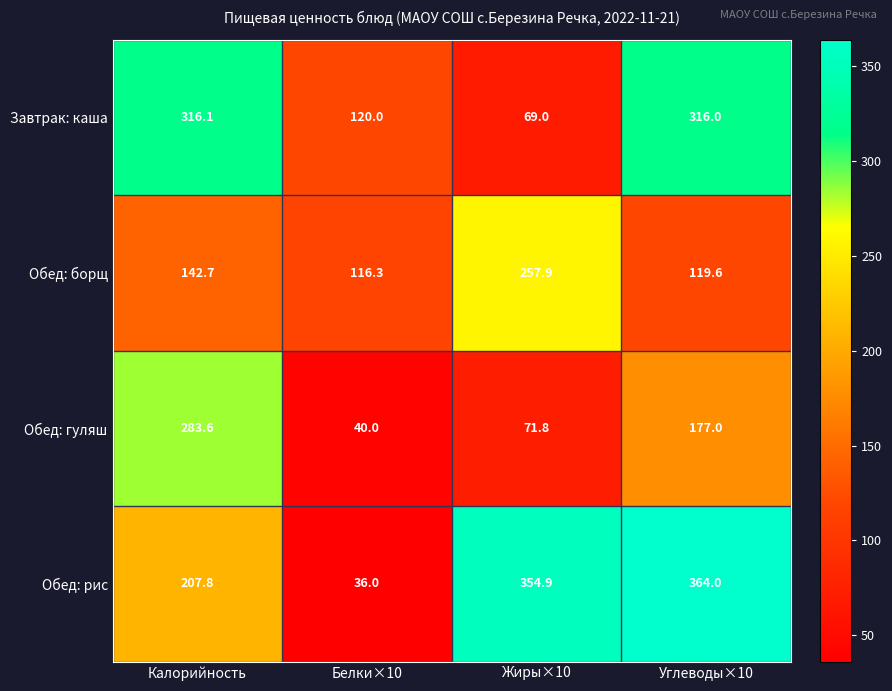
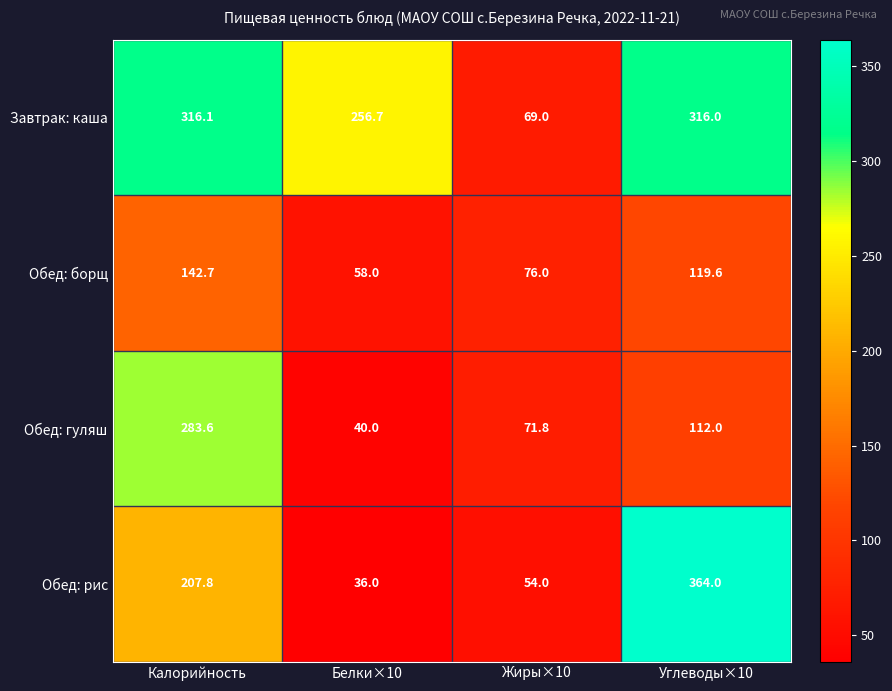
Завтрак: каша, Белки×10: 120.0 -> 256.7
Обед: борщ, Белки×10: 116.3 -> 58.0
Обед: борщ, Жиры×10: 257.9 -> 76.0
Обед: гуляш, Углеводы×10: 177.0 -> 112.0
Обед: рис, Жиры×10: 354.9 -> 54.0
